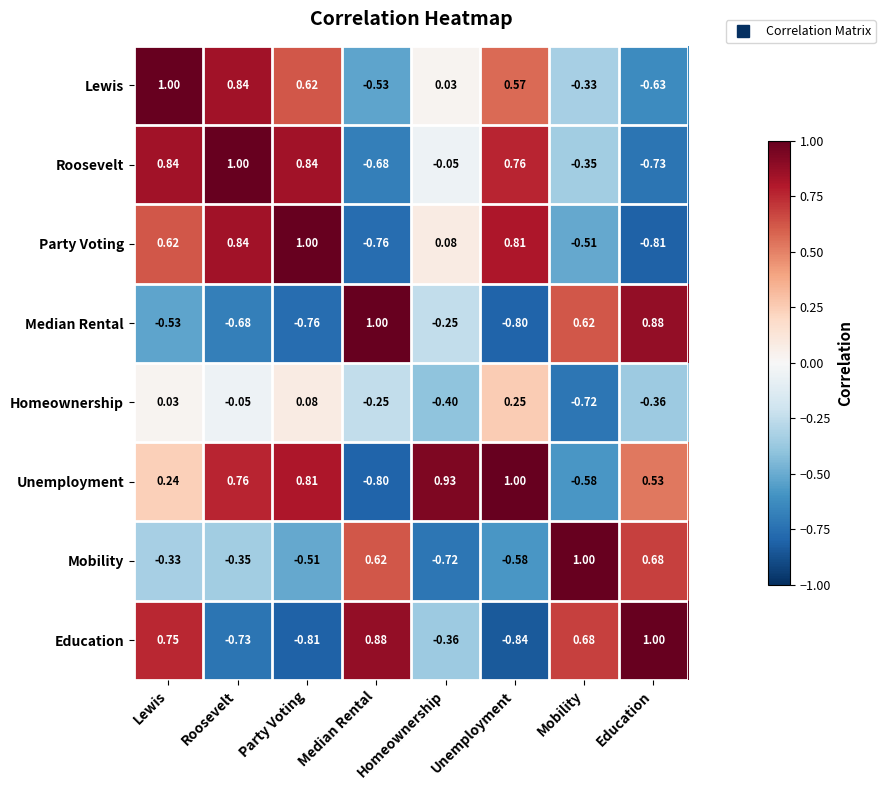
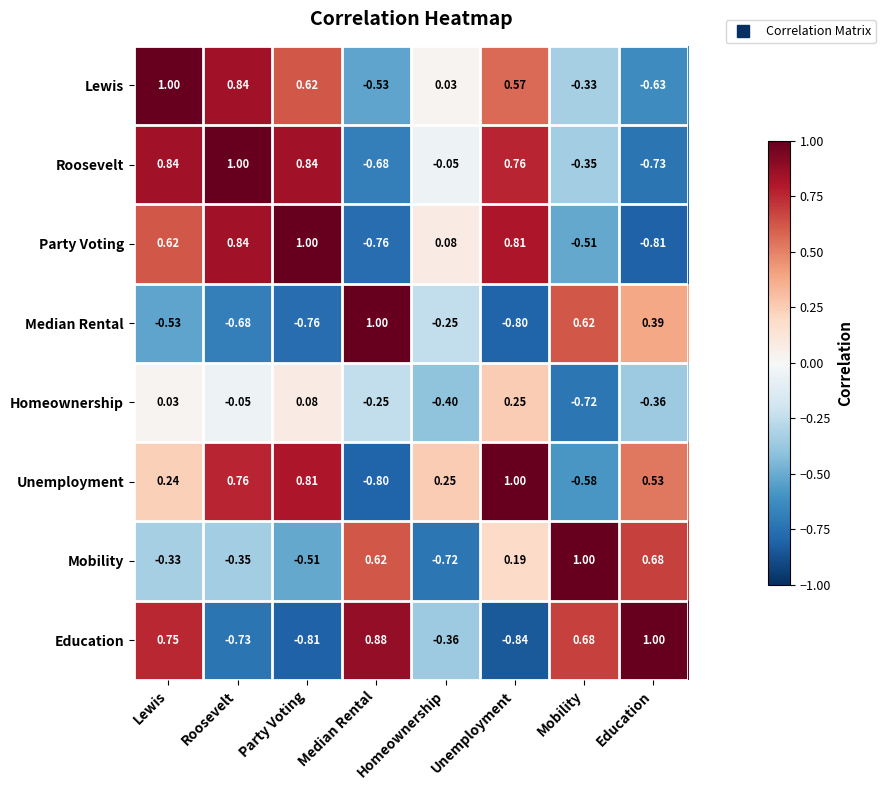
Median Rental, Education: 0.88 -> 0.39
Unemployment, Homeownership: 0.93 -> 0.25
Mobility, Unemployment: -0.58 -> 0.19
